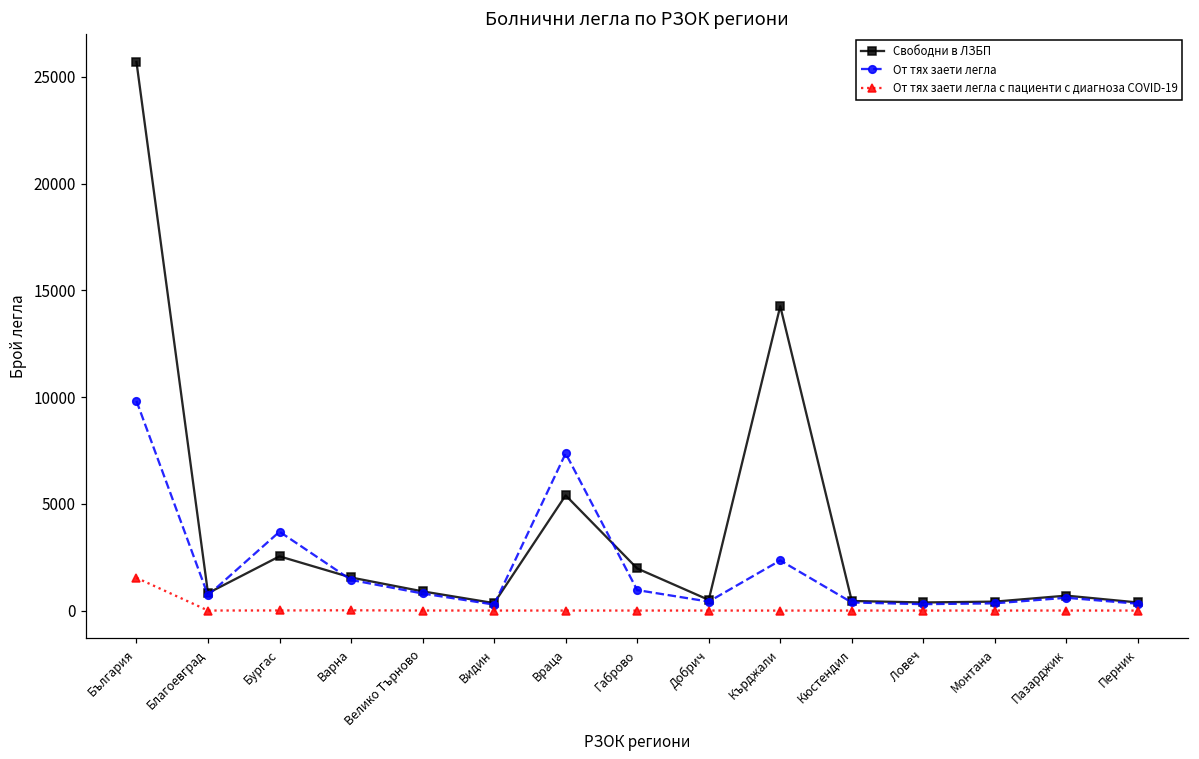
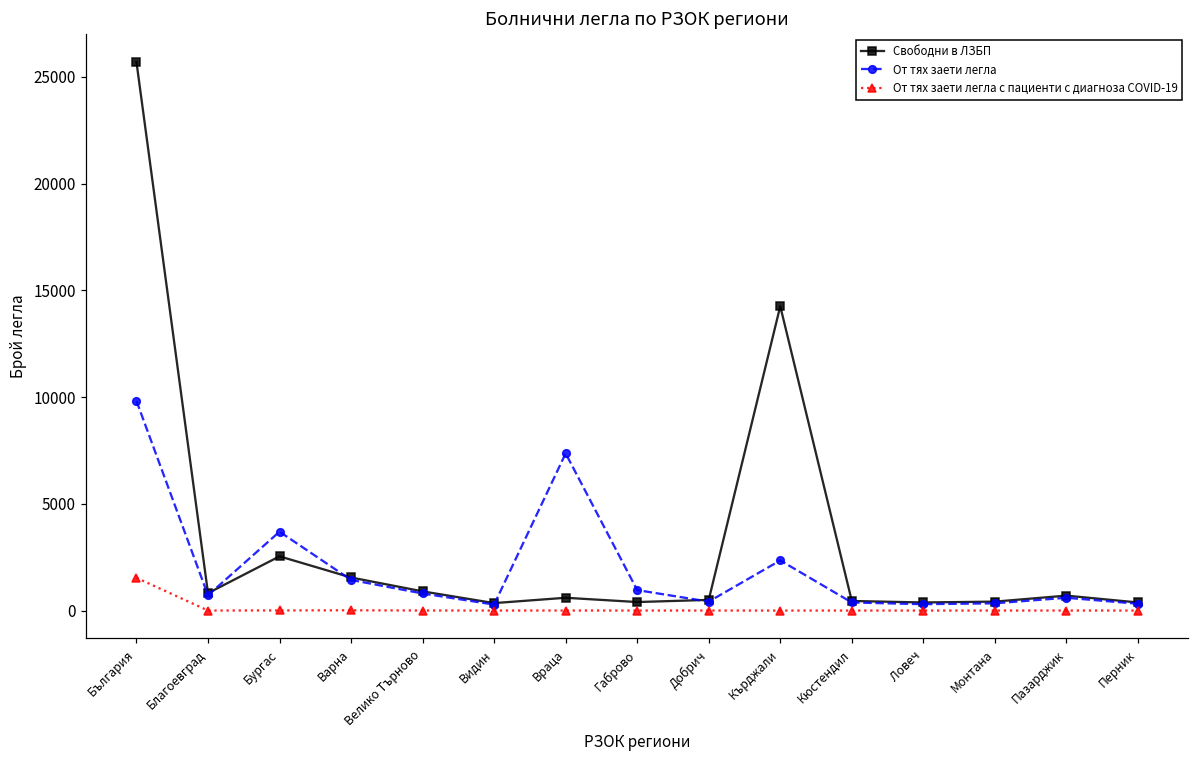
Свободни в ЛЗБП, Враца: 5400 -> 600
Свободни в ЛЗБП, Габрово: 2000 -> 400
